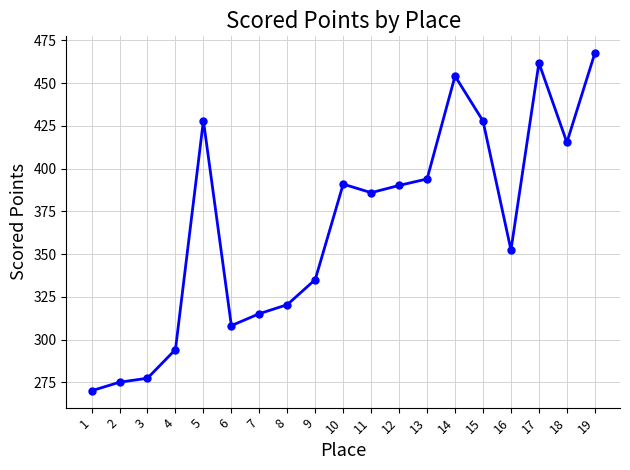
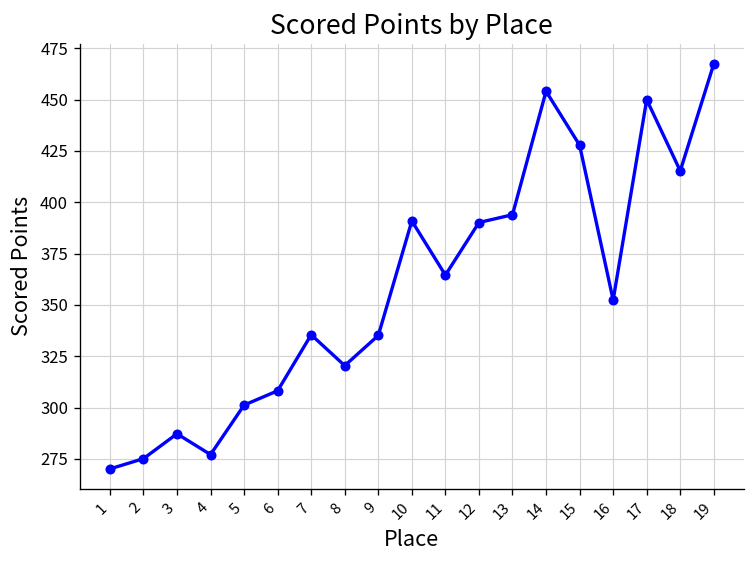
3: 277 -> 287
4: 294 -> 277
5: 428 -> 301
7: 315 -> 335
11: 386 -> 365
17: 462 -> 450
